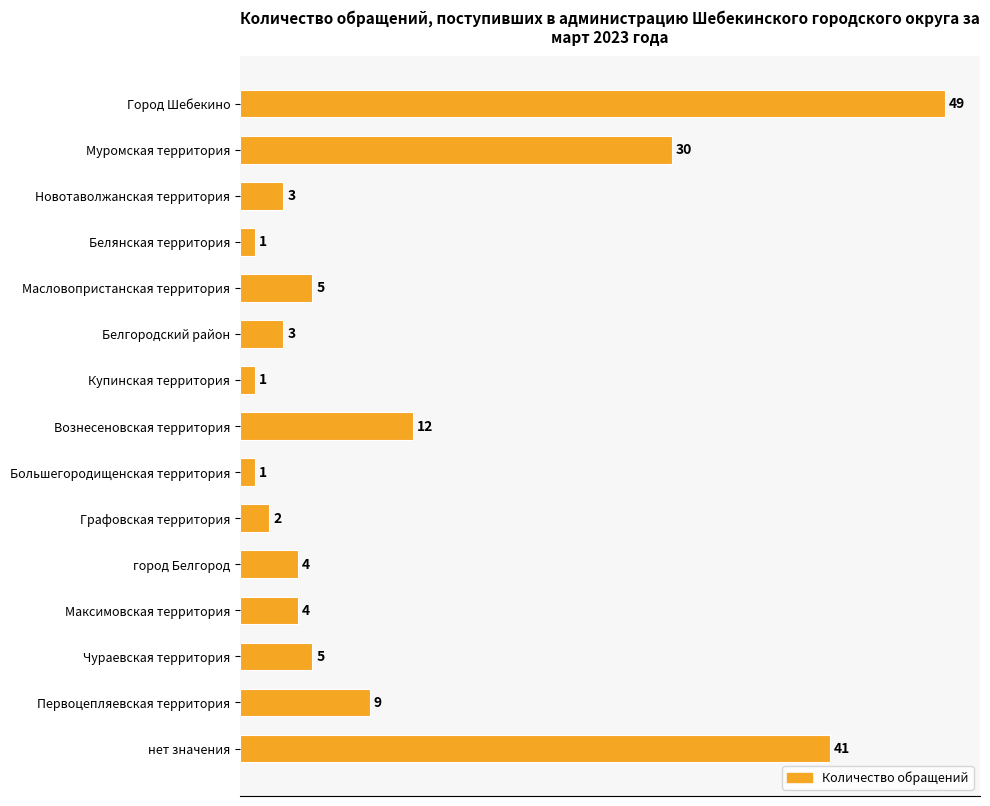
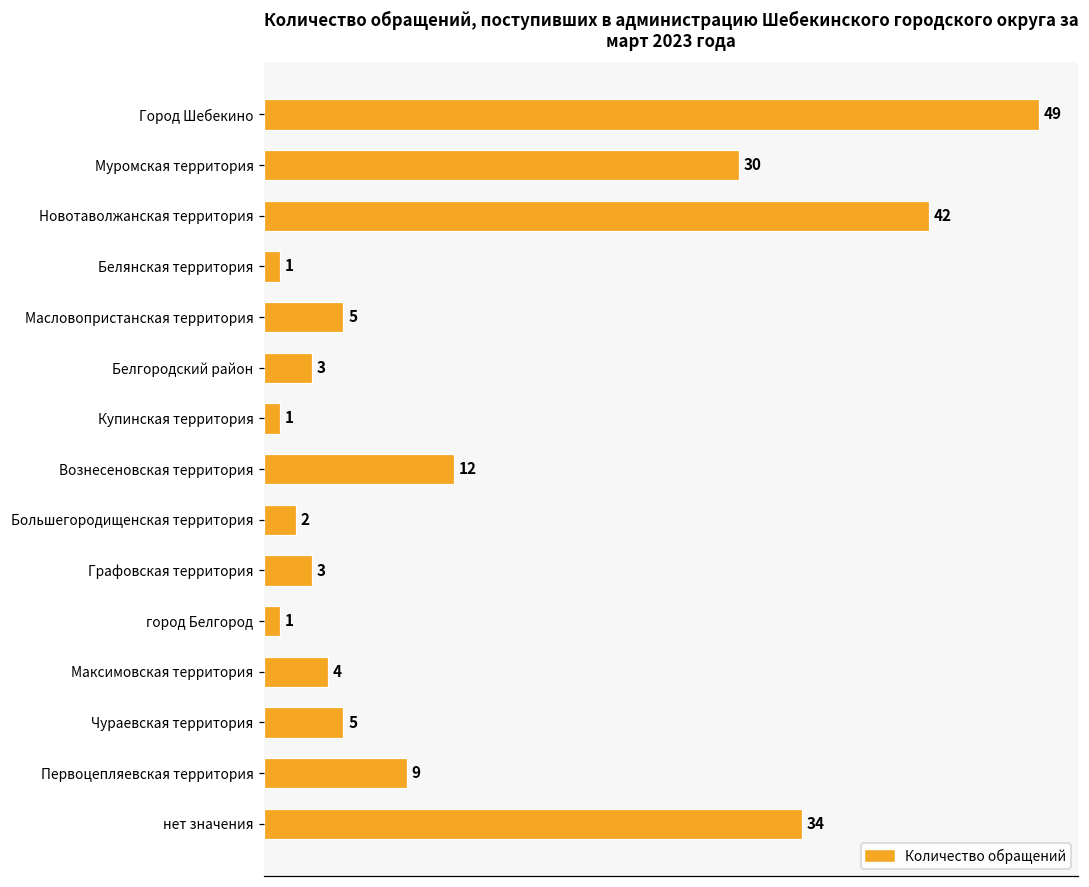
Новотаволжанская территория: 3 -> 42
Большегородищенская территория: 1 -> 2
Графовская территория: 2 -> 3
город Белгород: 4 -> 1
нет значения: 41 -> 34
